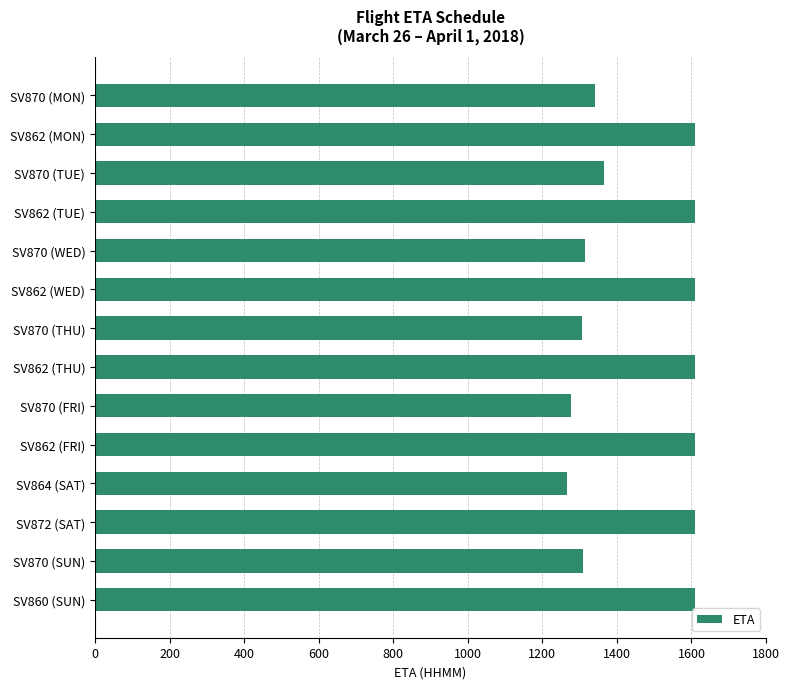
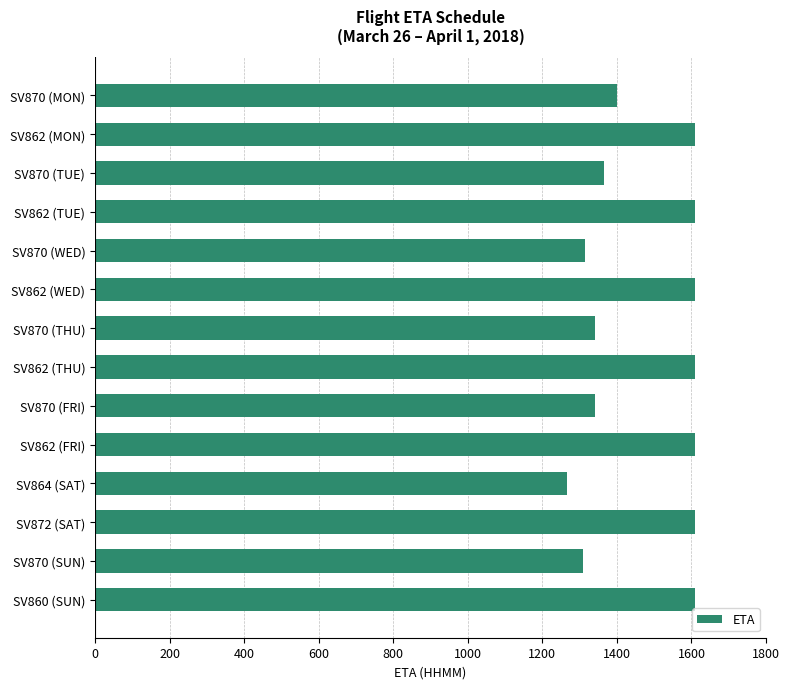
SV870 (MON): 1340 -> 1400
SV870 (THU): 1310 -> 1340
SV870 (FRI): 1280 -> 1340
